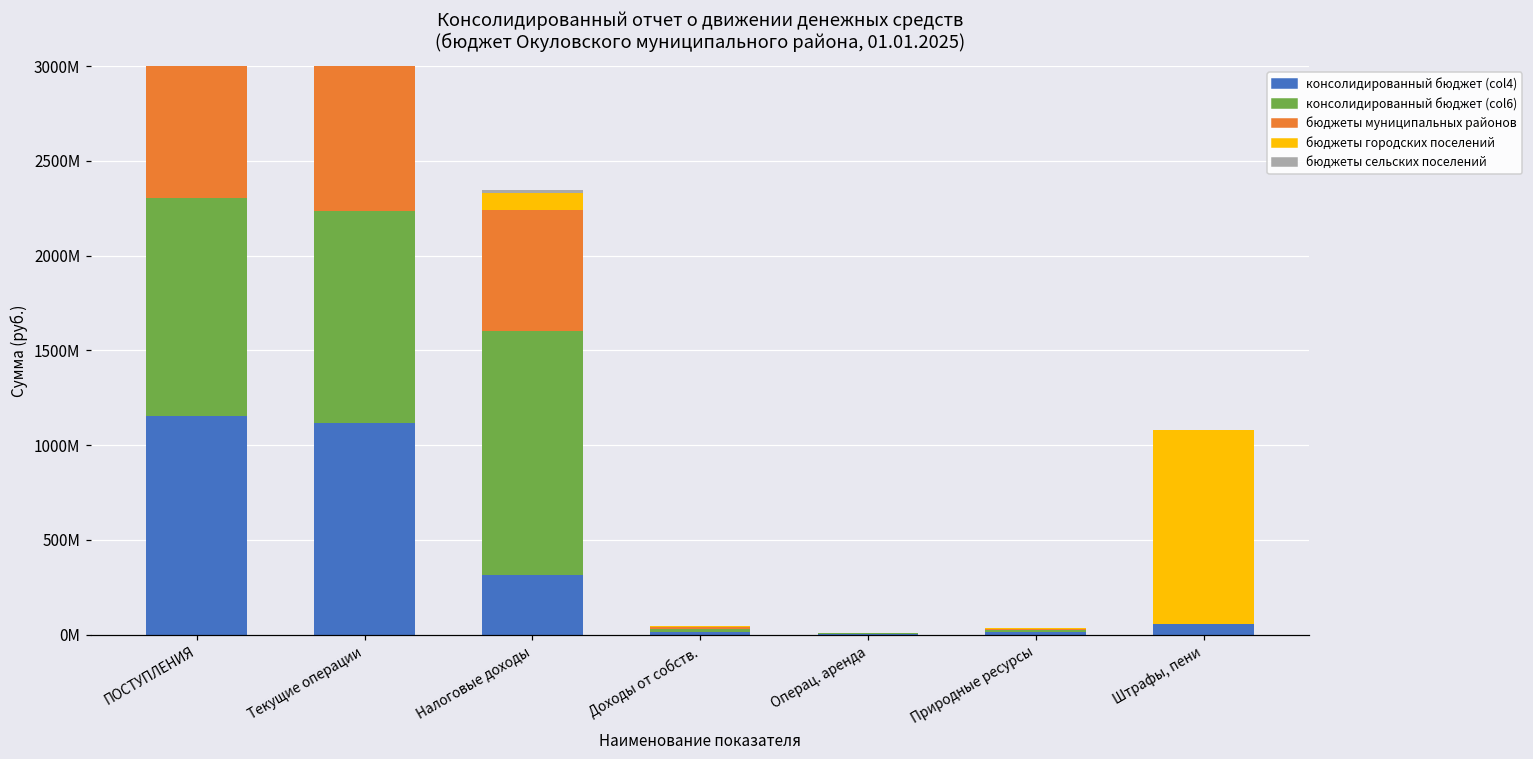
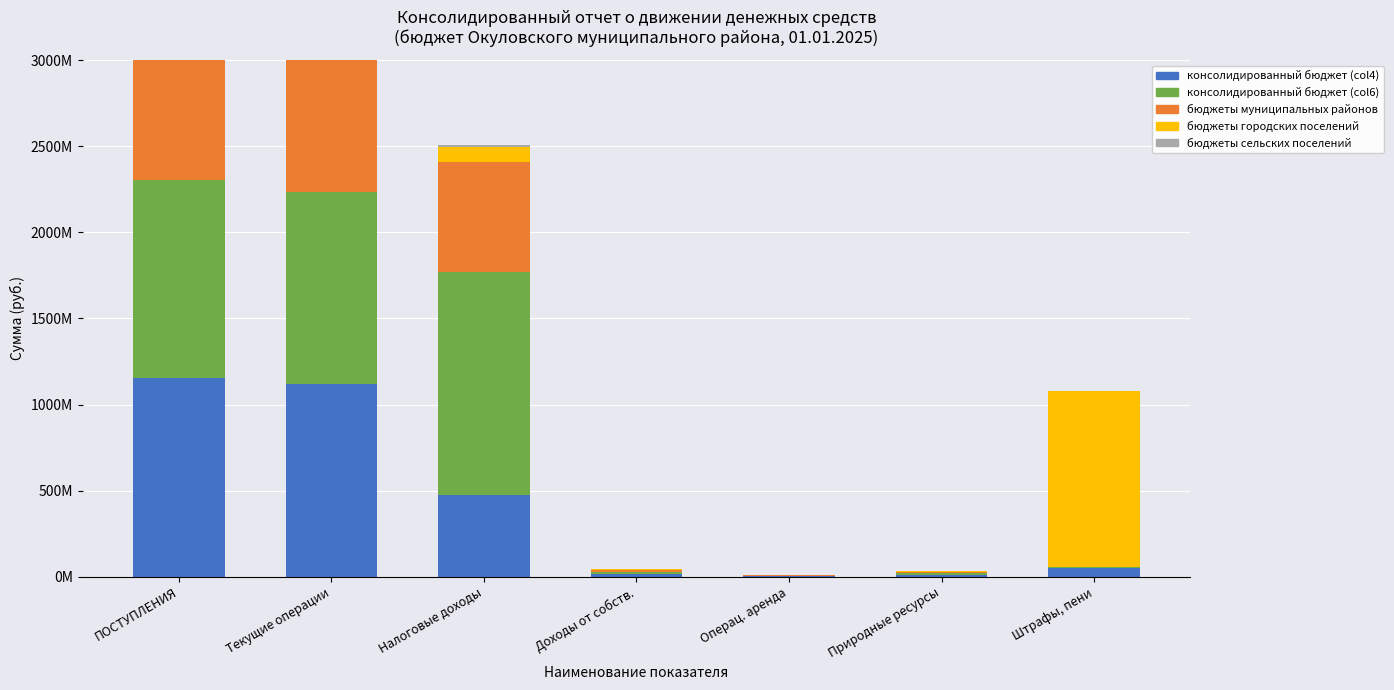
консолидированный бюджет (col4), Налоговые доходы: 310000000 -> 480000000
